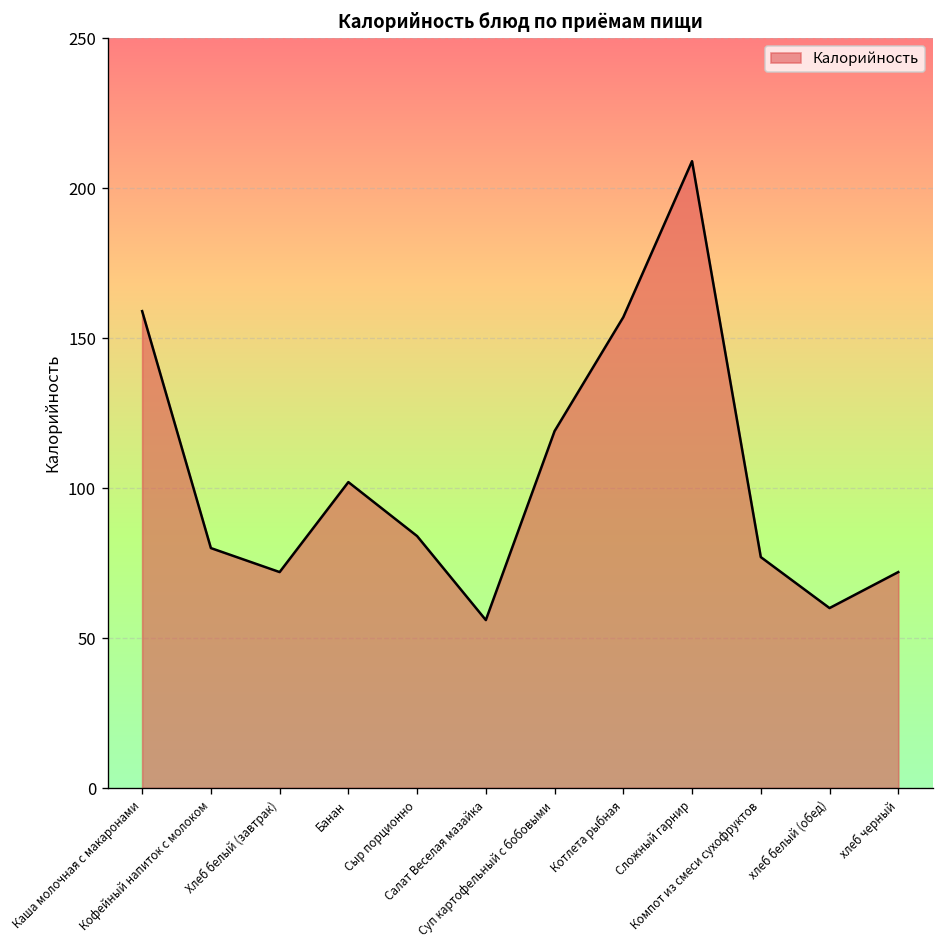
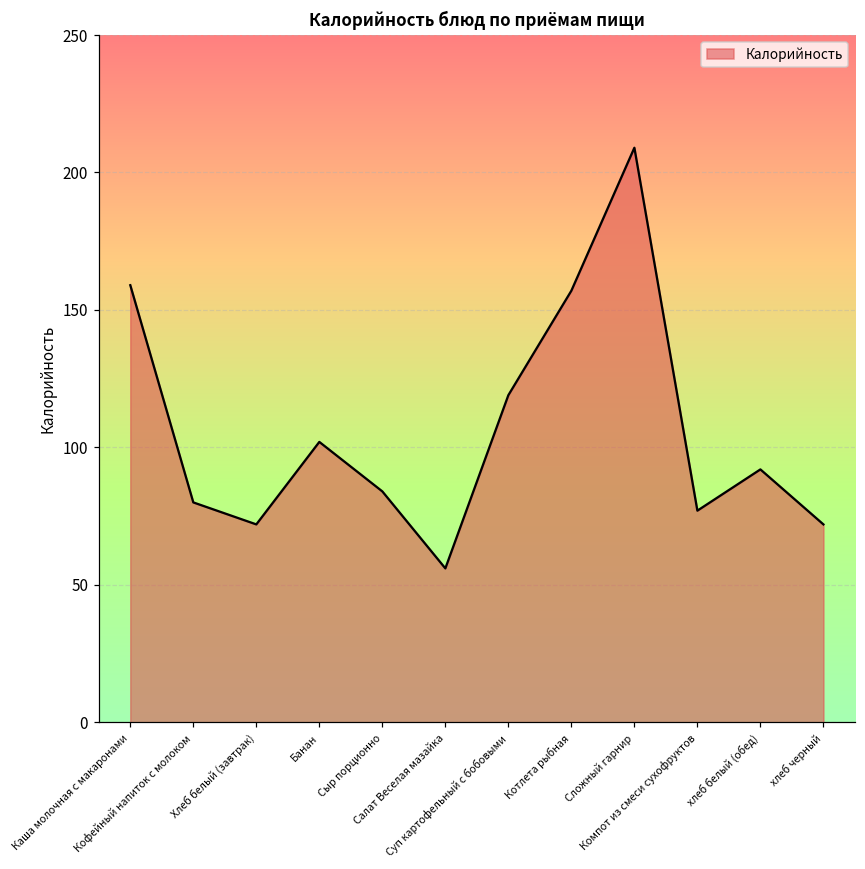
хлеб белый (обед): 60 -> 92
